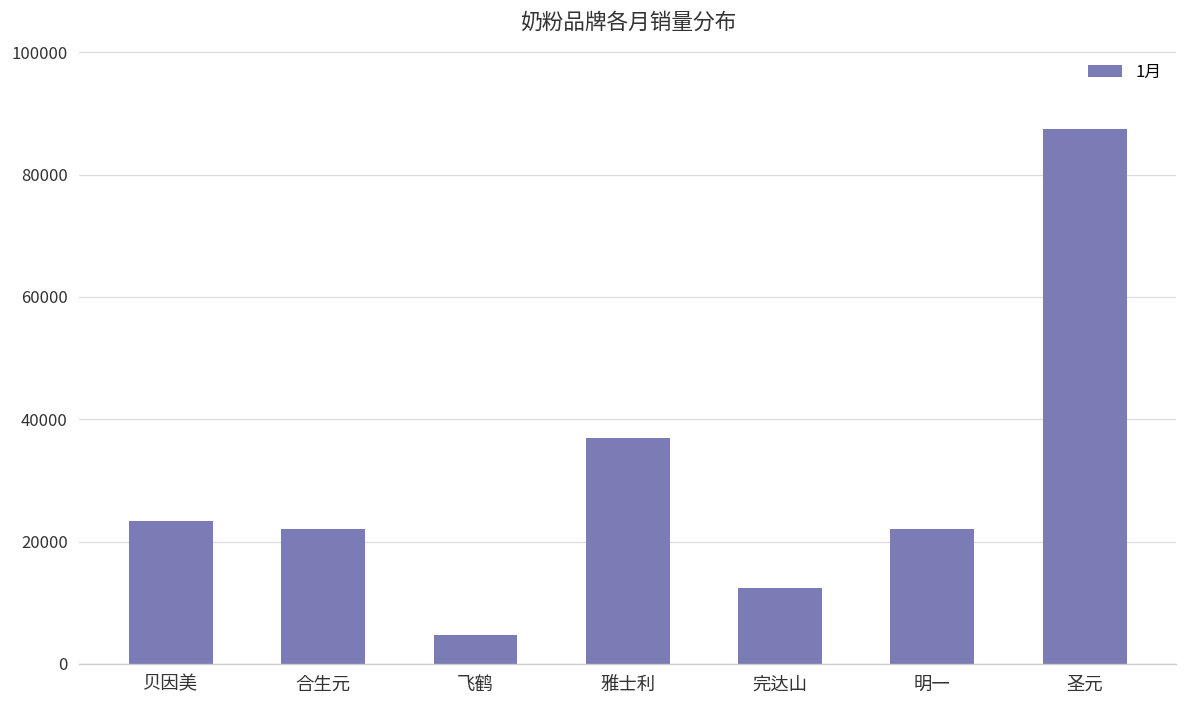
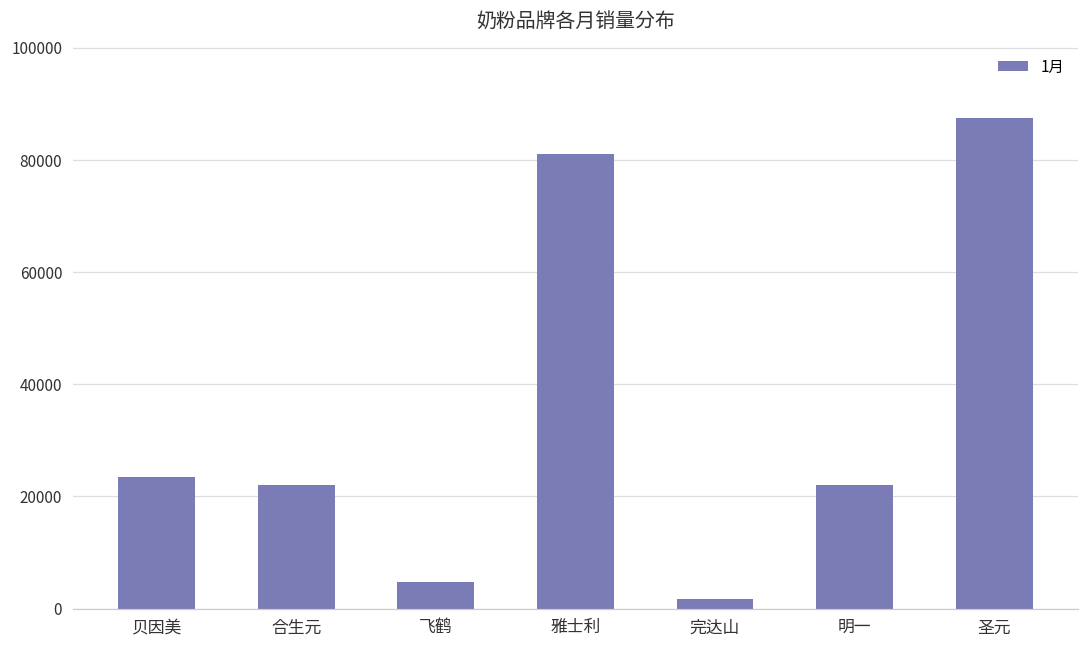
雅士利: 37000 -> 81000
完达山: 12000 -> 2000
